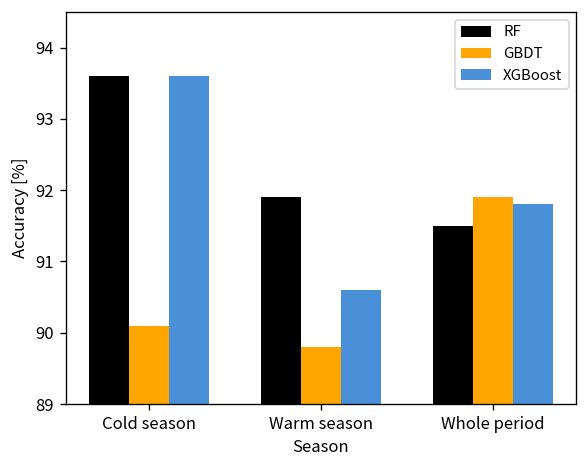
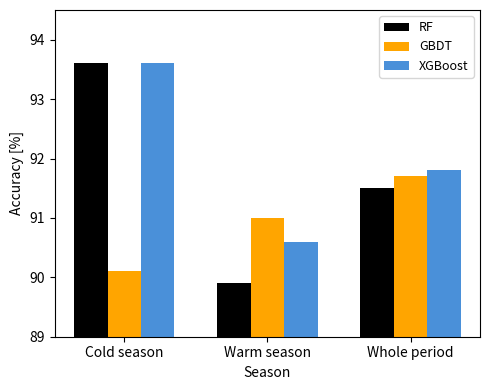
RF, Warm season: 91.9 -> 89.9
GBDT, Warm season: 89.8 -> 91.0
GBDT, Whole period: 91.9 -> 91.7
